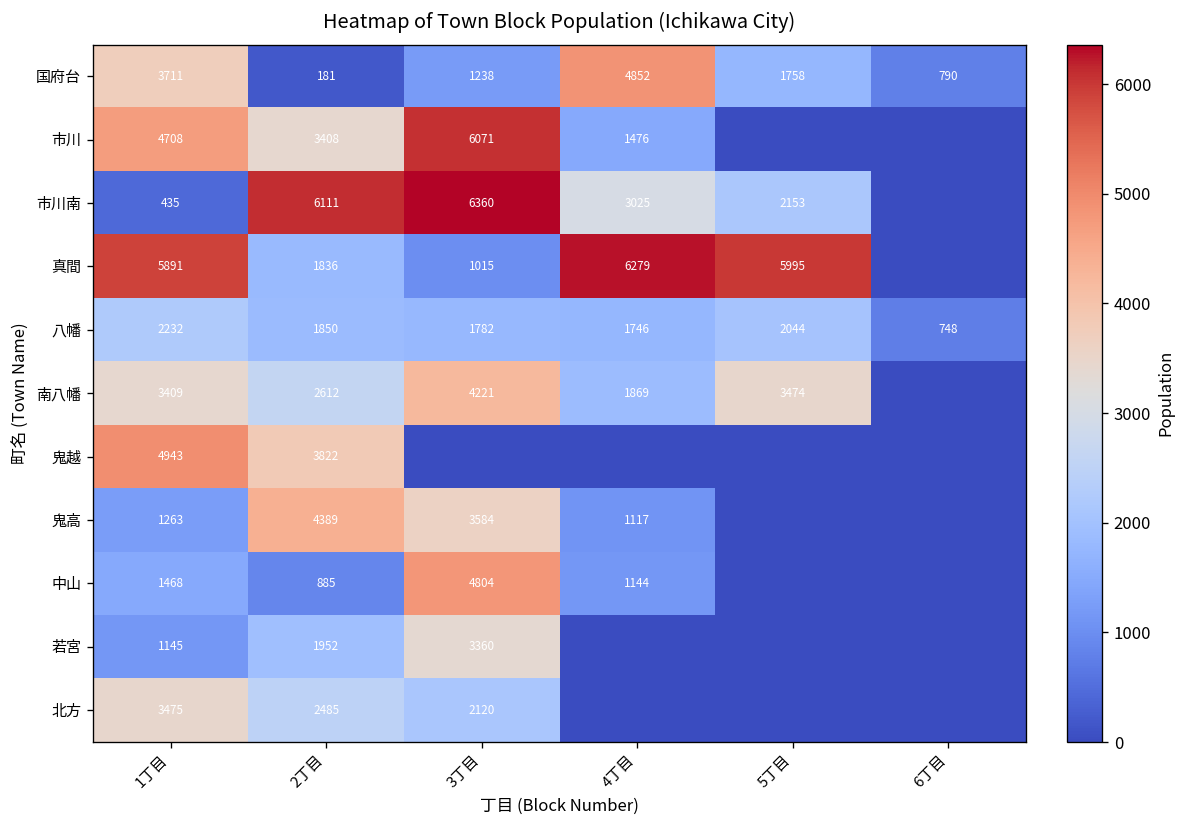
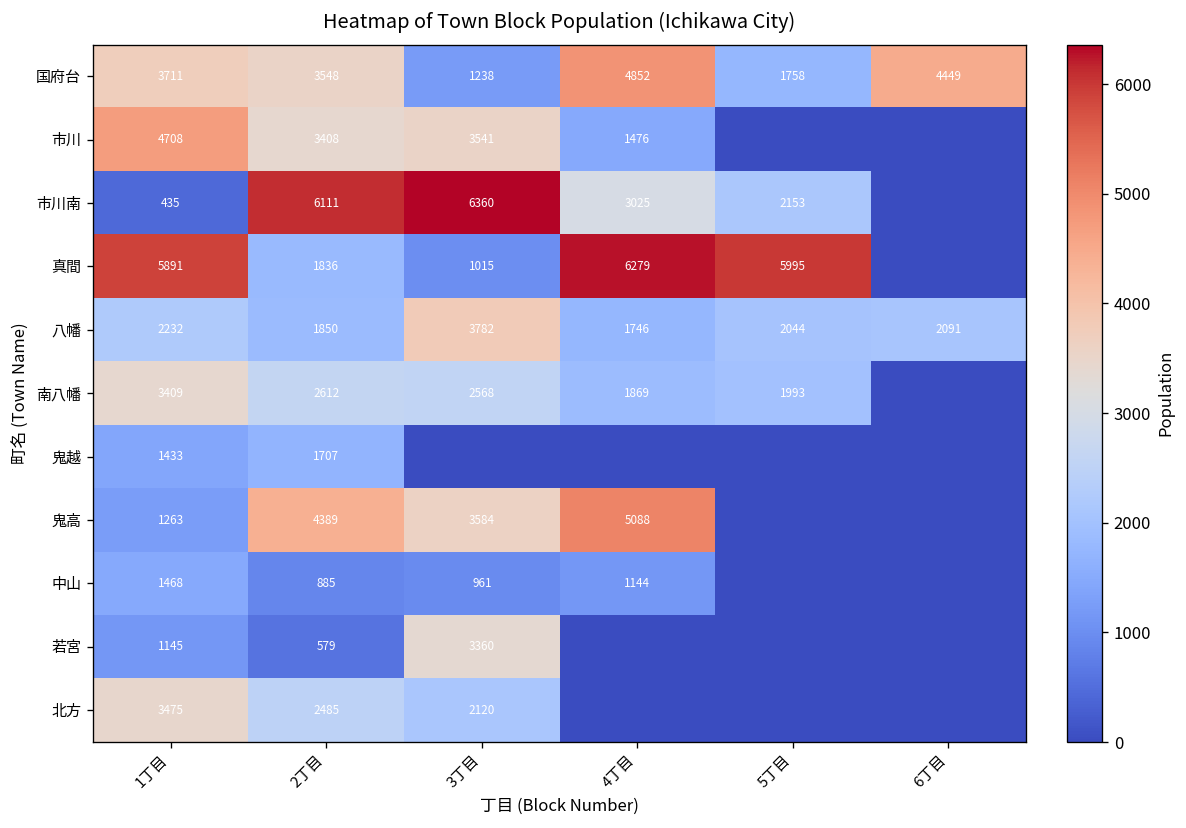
国府台, 2丁目: 181 -> 3548
国府台, 6丁目: 790 -> 4449
市川, 3丁目: 6071 -> 3541
八幡, 3丁目: 1782 -> 3782
八幡, 6丁目: 748 -> 2091
南八幡, 3丁目: 4221 -> 2568
南八幡, 5丁目: 3474 -> 1993
鬼越, 1丁目: 4943 -> 1433
鬼越, 2丁目: 3822 -> 1707
鬼高, 4丁目: 1117 -> 5088
中山, 3丁目: 4804 -> 961
若宮, 2丁目: 1952 -> 579
